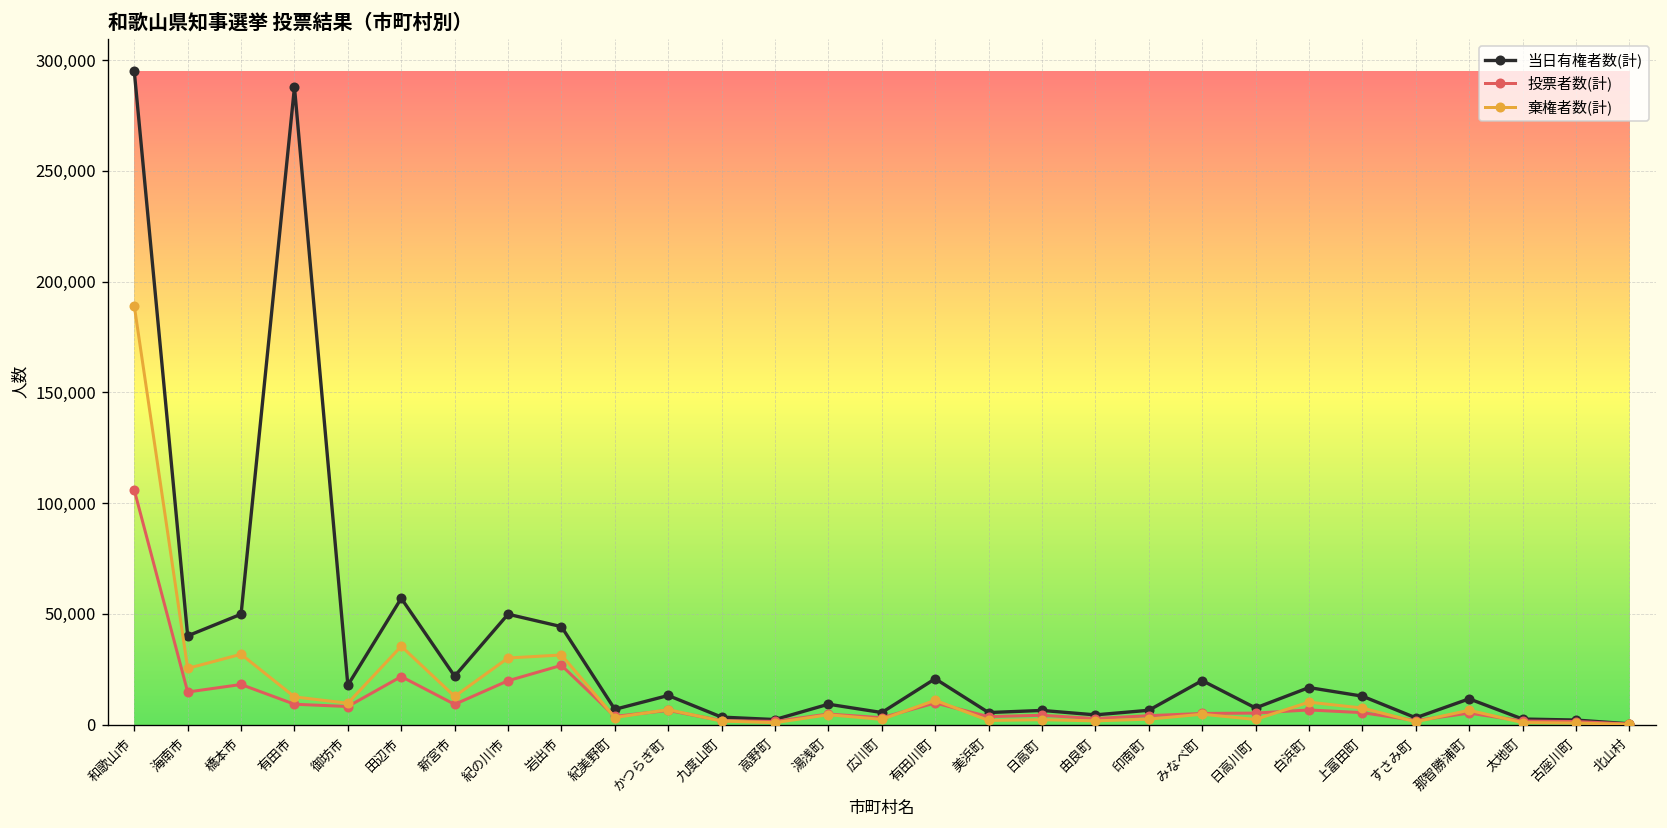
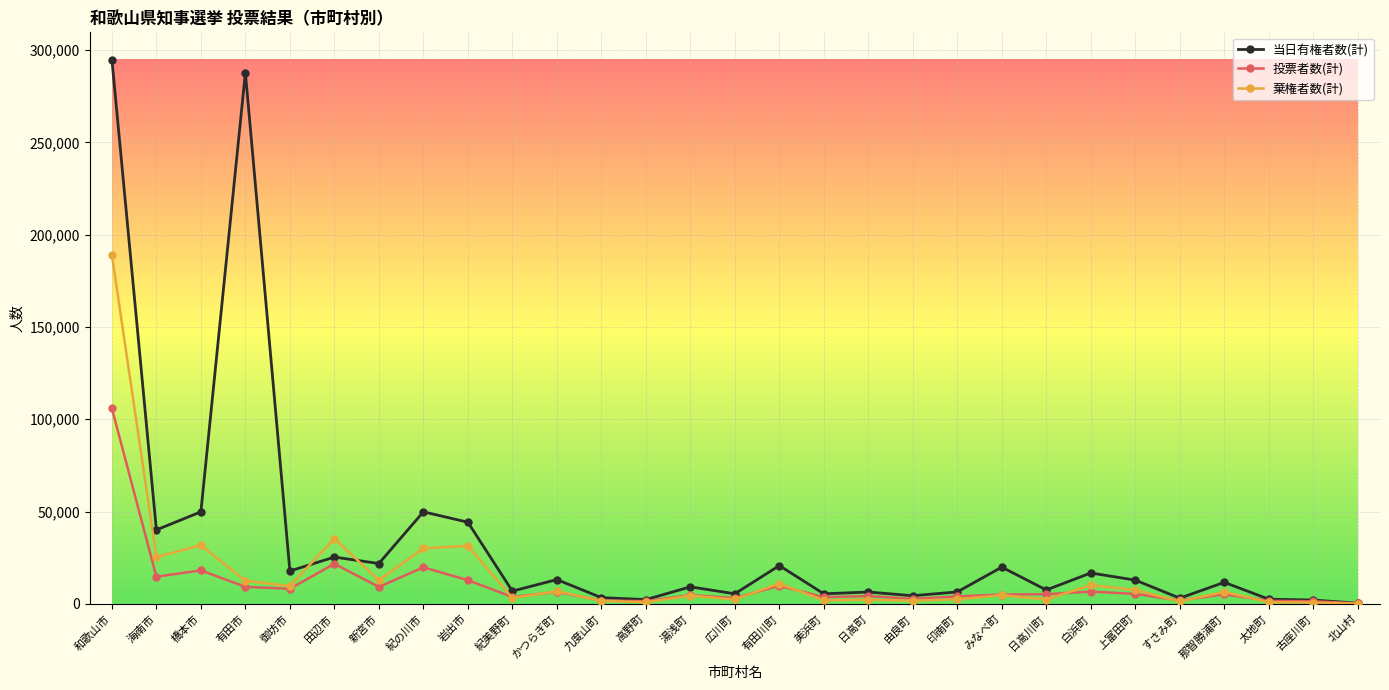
当日有権者数(計), 田辺市: 57,000 -> 25,000
投票者数(計), 岩出市: 27,000 -> 13,000
